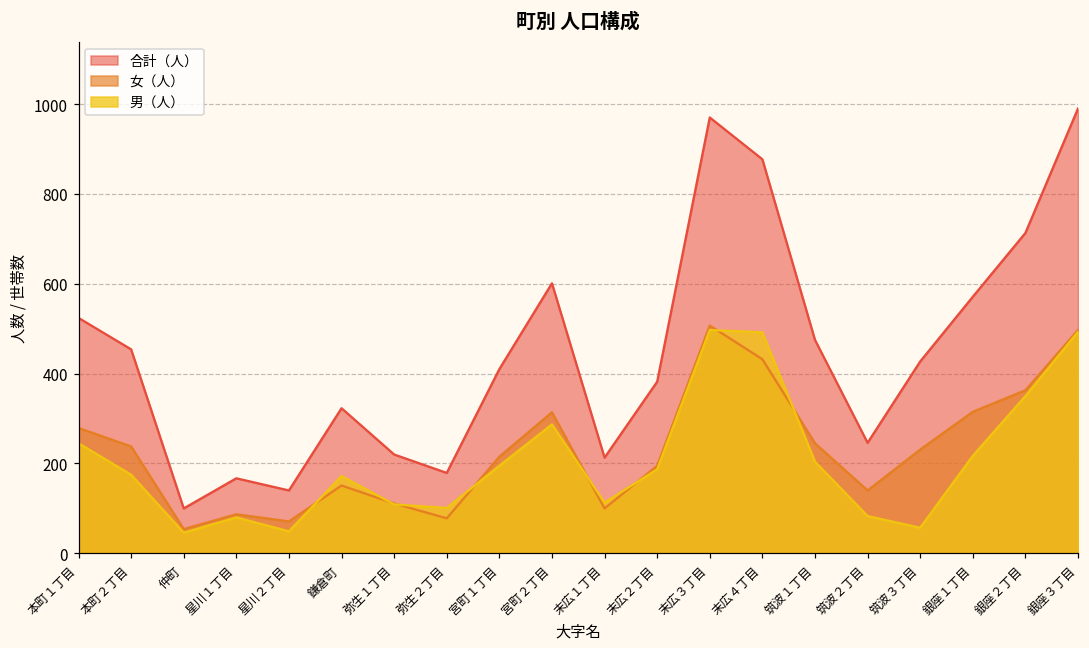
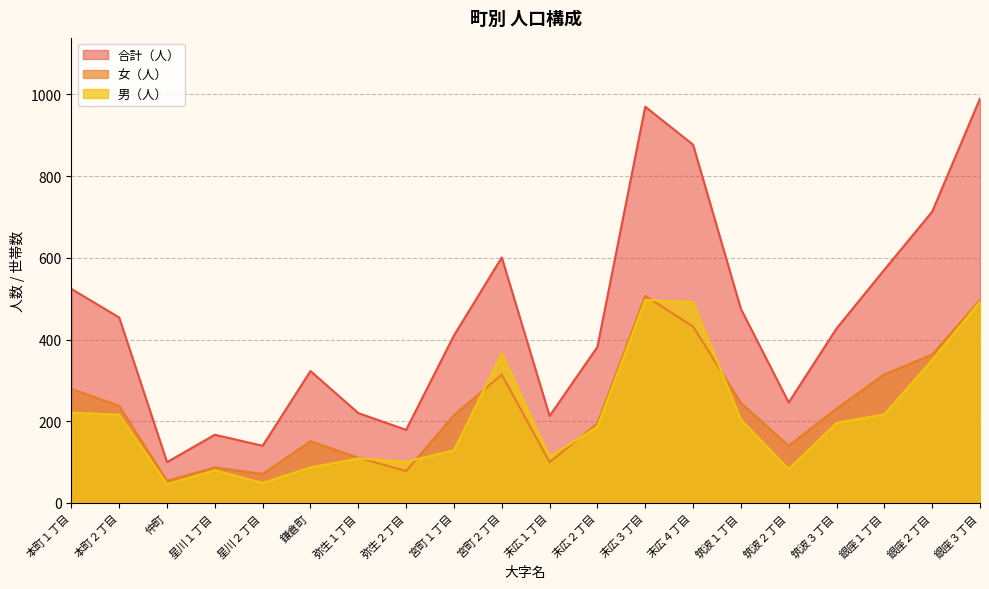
男（人）, 本町１丁目: 250 -> 220
男（人）, 本町２丁目: 180 -> 220
男（人）, 鎌倉町: 170 -> 90
男（人）, 宮町１丁目: 200 -> 130
男（人）, 宮町２丁目: 290 -> 370
男（人）, 筑波３丁目: 60 -> 200
